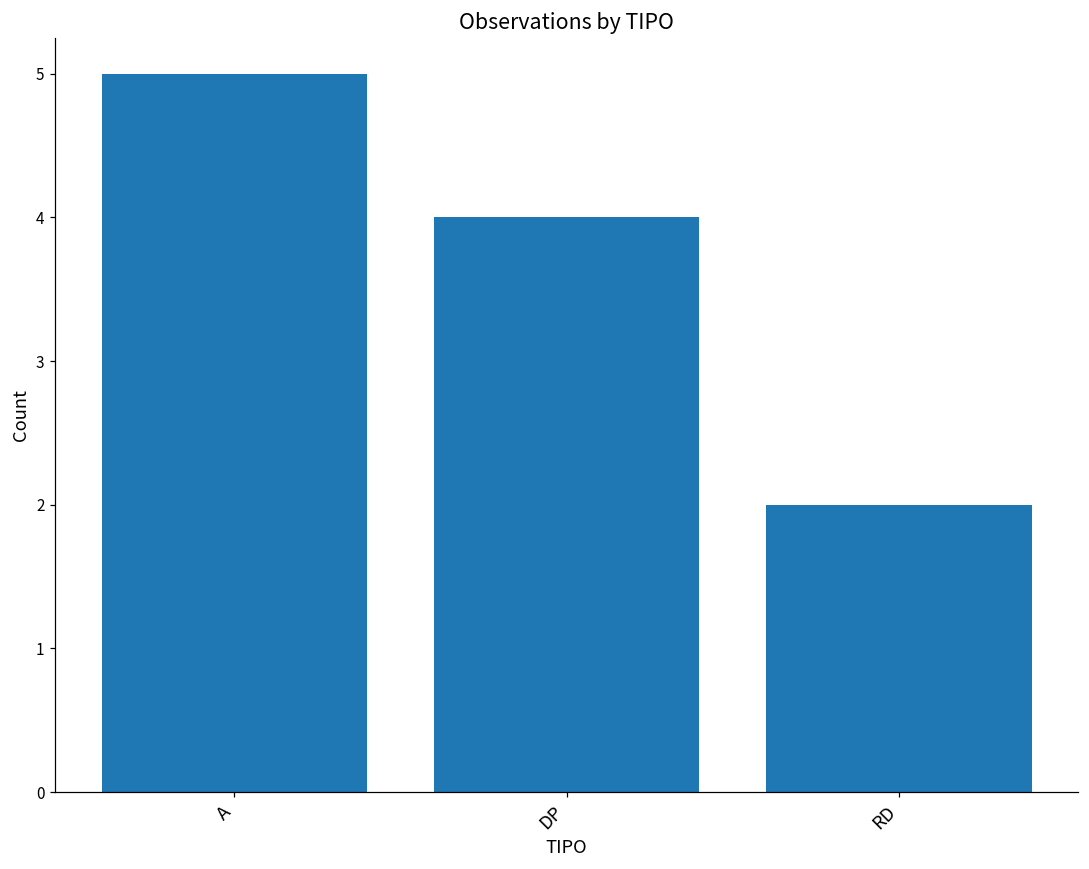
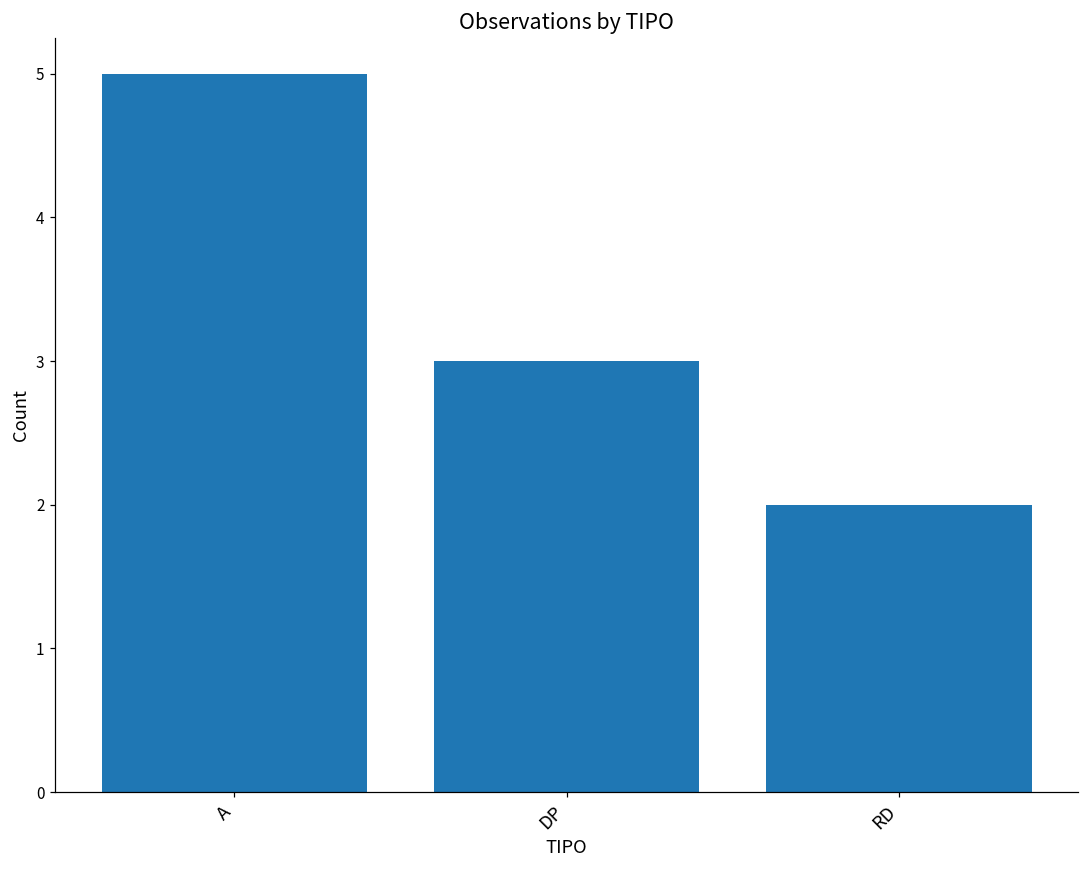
DP: 4 -> 3
